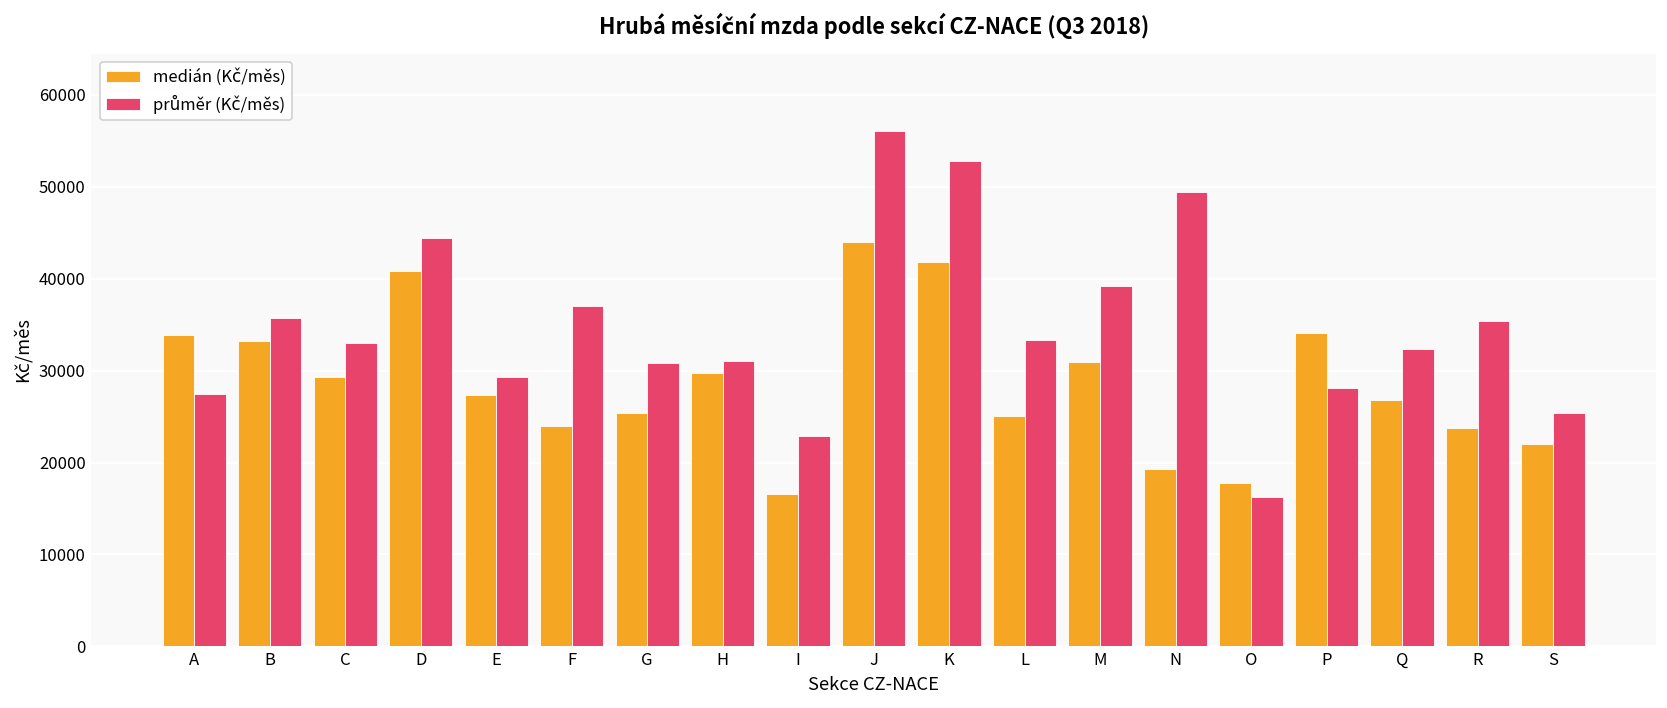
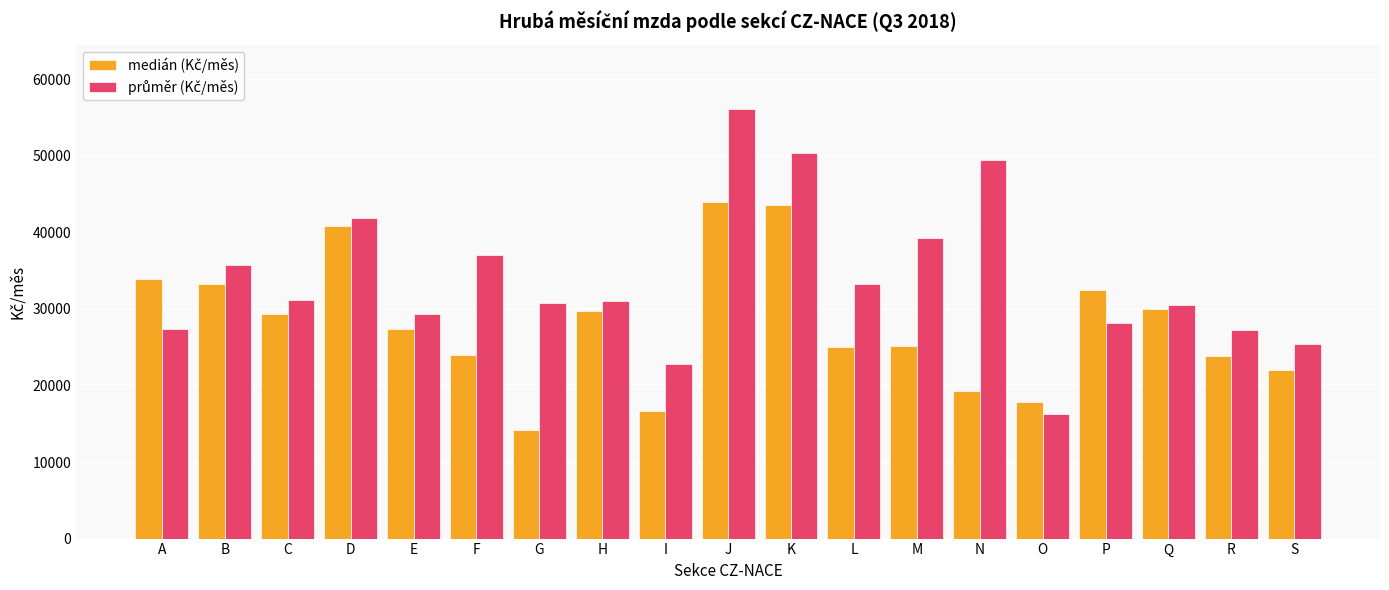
průměr (Kč/měs), C: 33000 -> 31000
průměr (Kč/měs), D: 44000 -> 42000
medián (Kč/měs), G: 25000 -> 14000
medián (Kč/měs), K: 42000 -> 44000
průměr (Kč/měs), K: 53000 -> 50000
medián (Kč/měs), M: 31000 -> 25000
medián (Kč/měs), P: 34000 -> 32000
medián (Kč/měs), Q: 27000 -> 30000
průměr (Kč/měs), Q: 32000 -> 30000
průměr (Kč/měs), R: 35000 -> 27000
